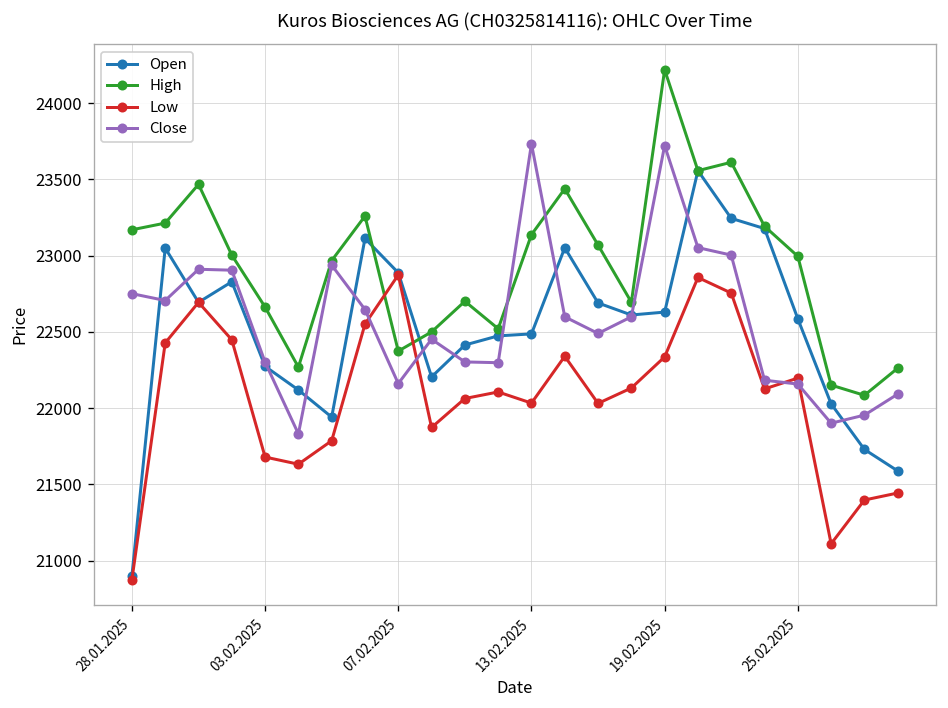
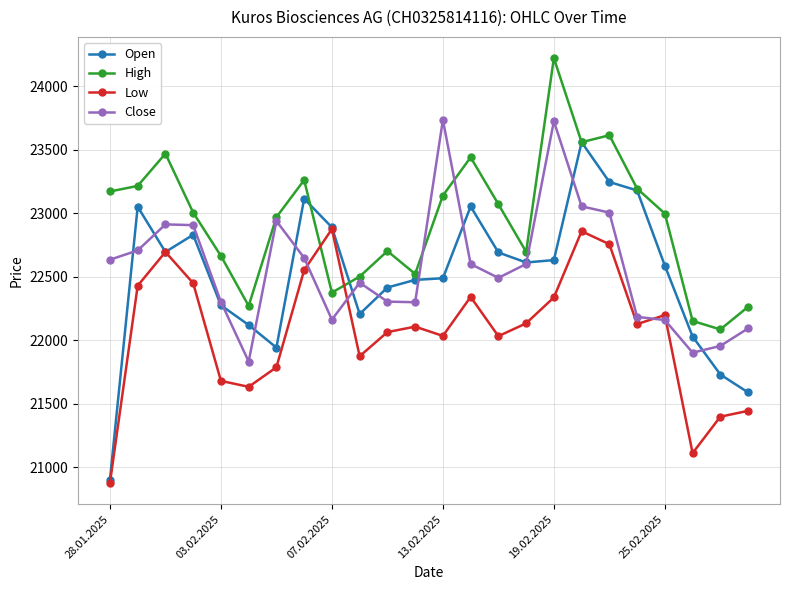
Close, 28.01.2025: 22750 -> 22630
